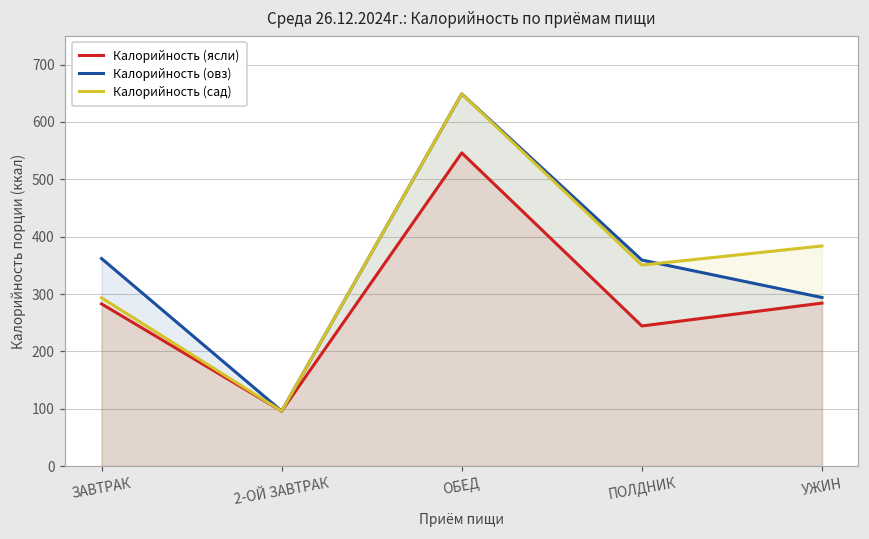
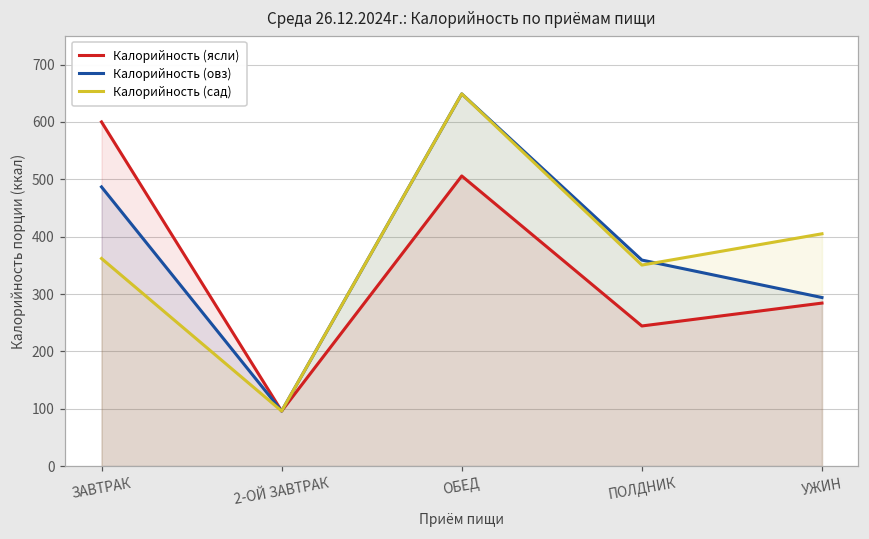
Калорийность (ясли), ЗАВТРАК: 280 -> 600
Калорийность (овз), ЗАВТРАК: 360 -> 490
Калорийность (сад), ЗАВТРАК: 290 -> 360
Калорийность (ясли), ОБЕД: 550 -> 510
Калорийность (сад), УЖИН: 380 -> 410
